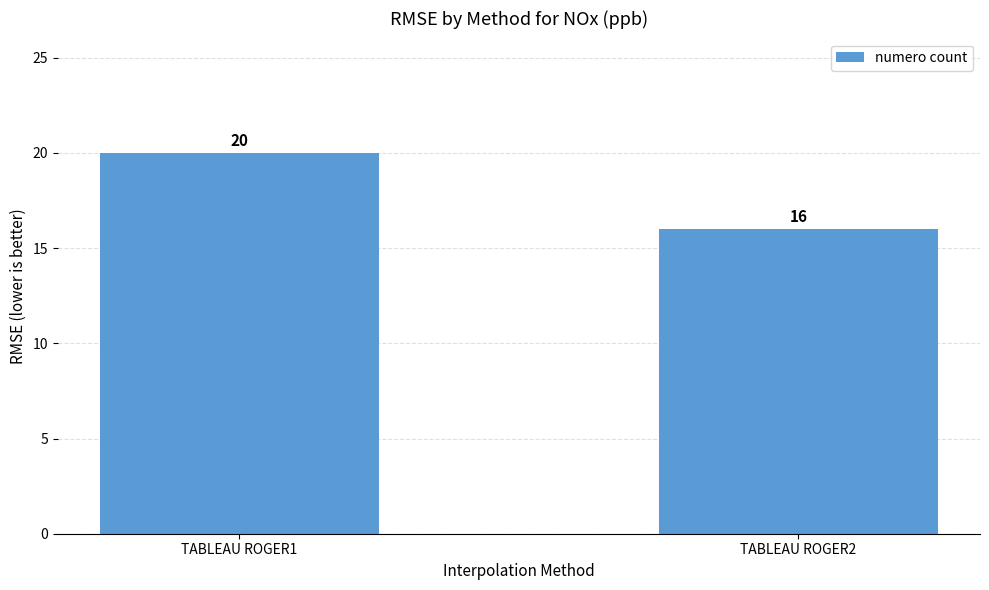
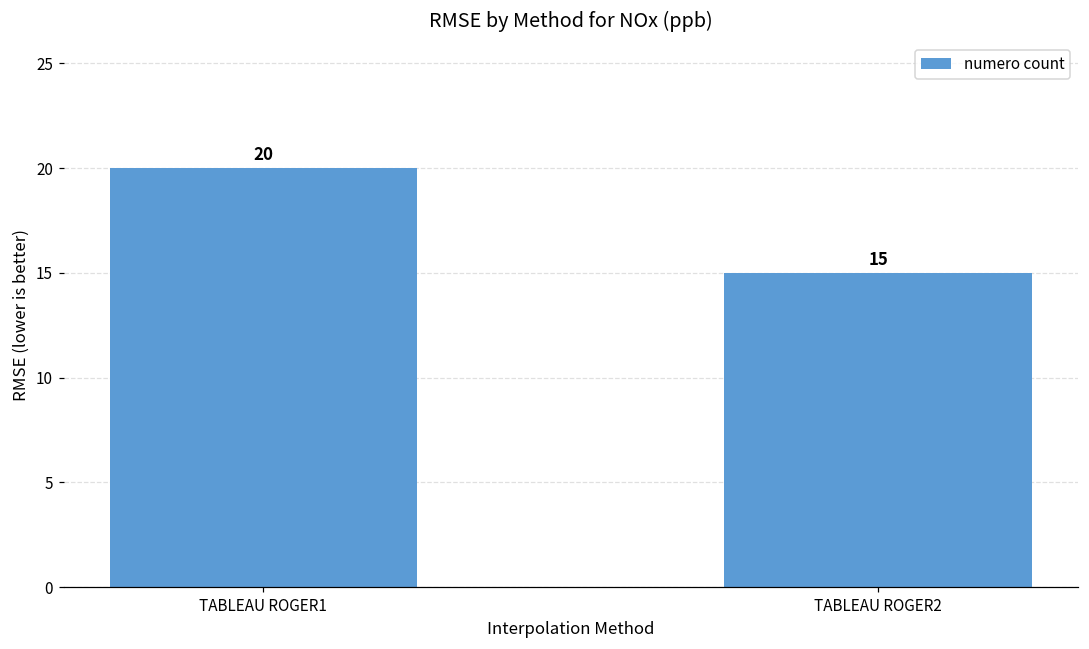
TABLEAU ROGER2: 16 -> 15
